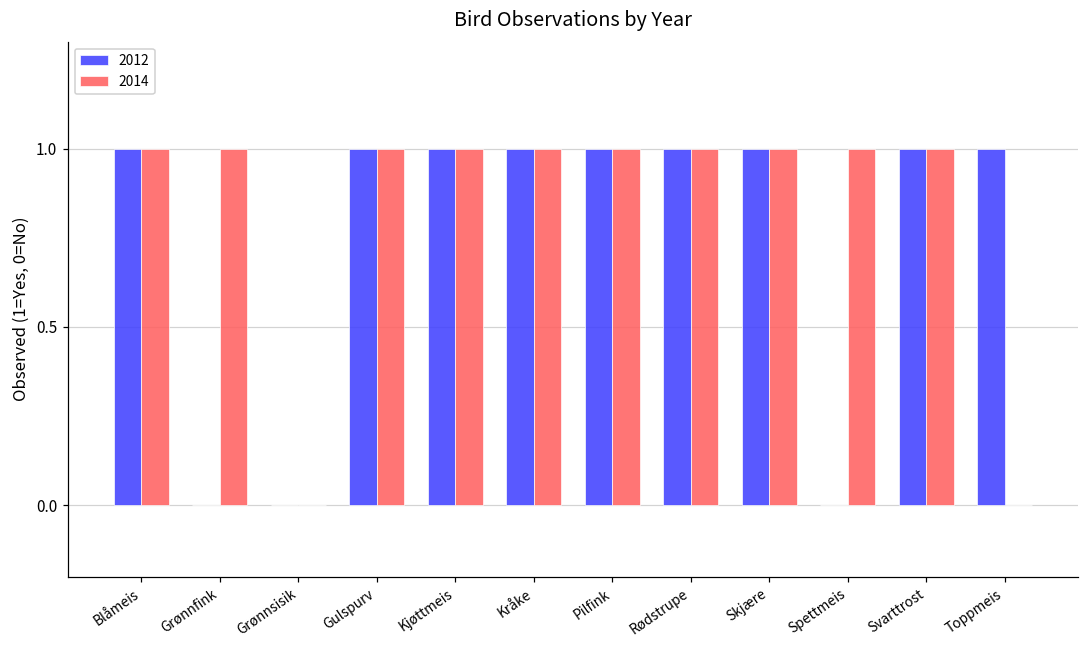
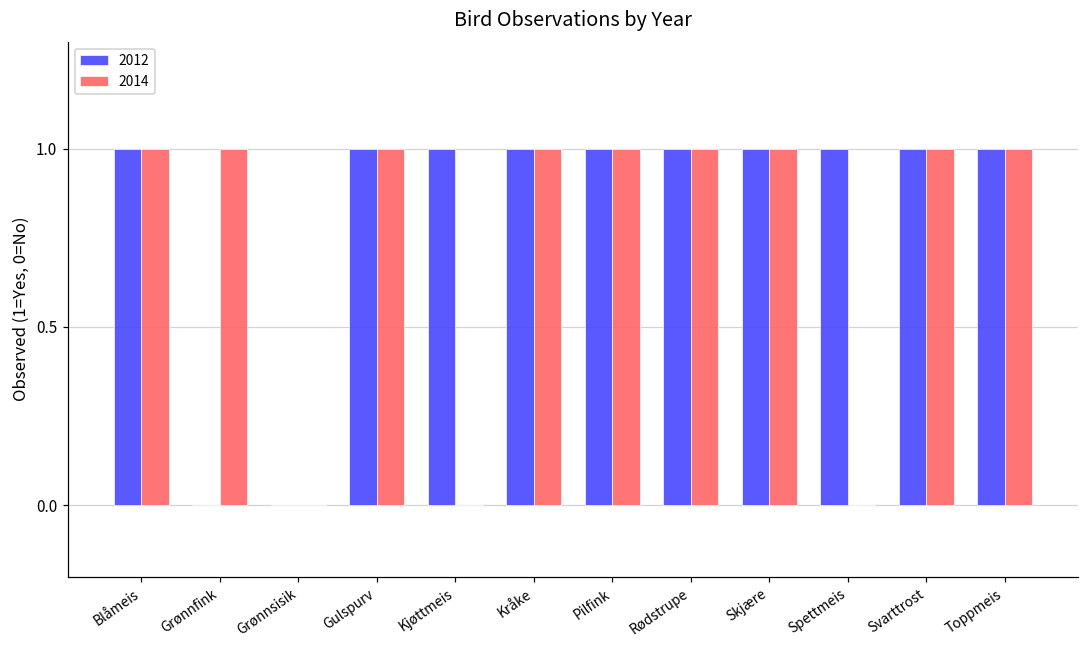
2014, Kjøttmeis: 1 -> 0
2012, Spettmeis: 0 -> 1
2014, Spettmeis: 1 -> 0
2014, Toppmeis: 0 -> 1
